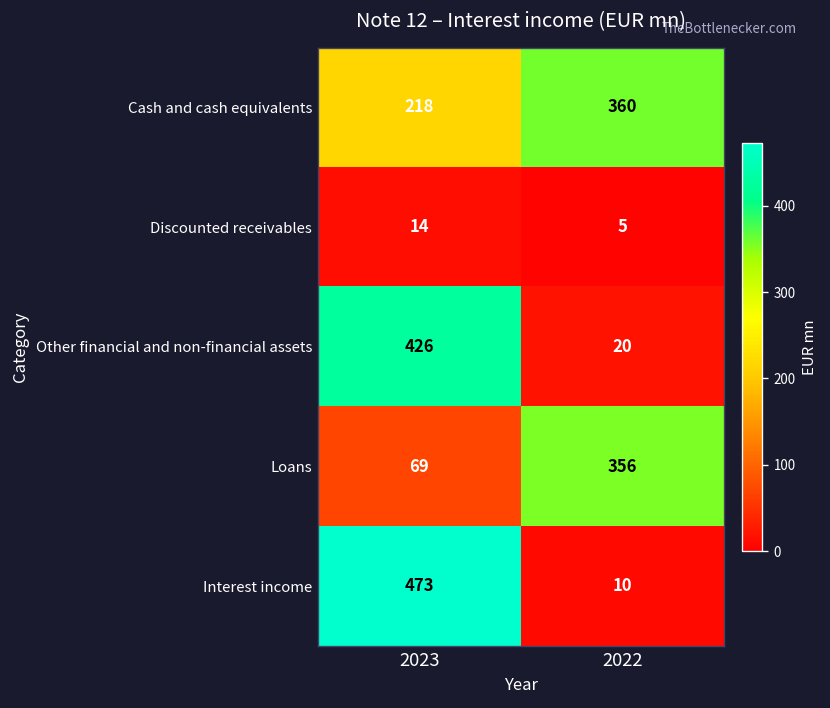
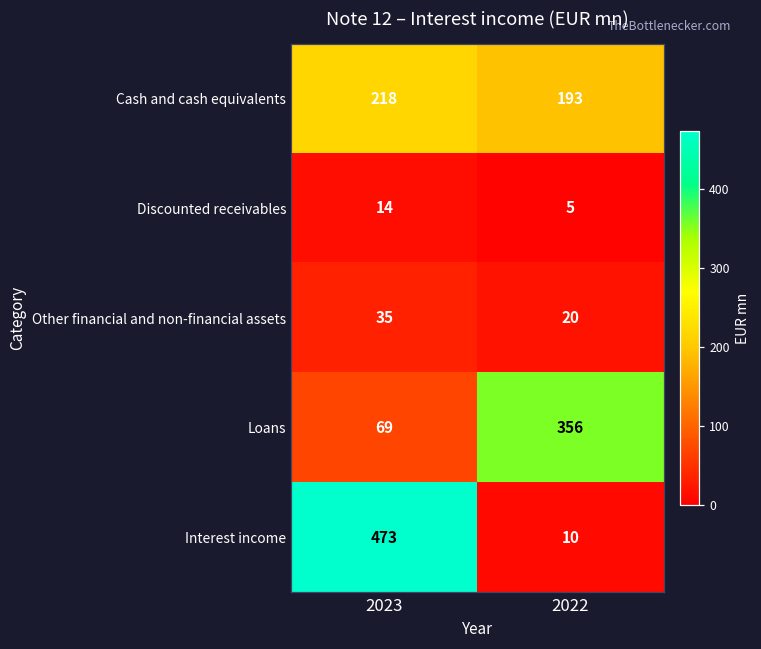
Cash and cash equivalents, 2022: 360 -> 193
Other financial and non-financial assets, 2023: 426 -> 35
